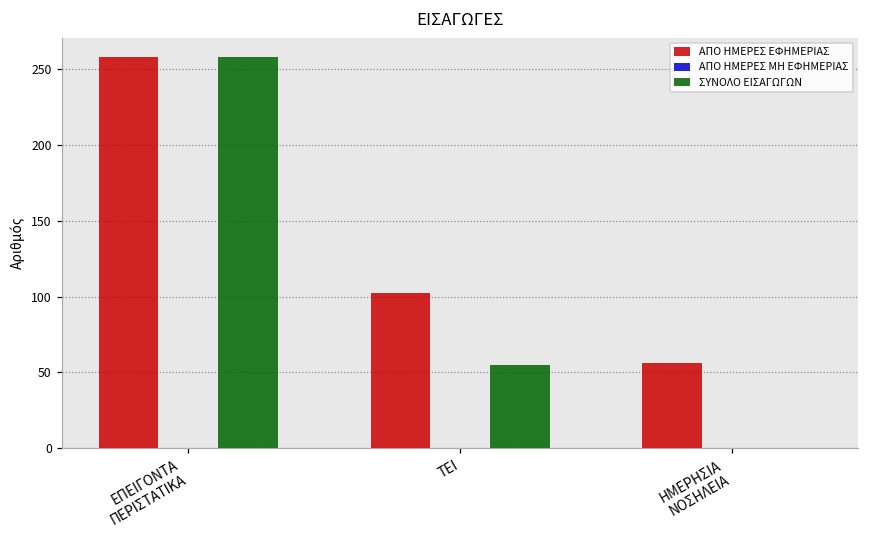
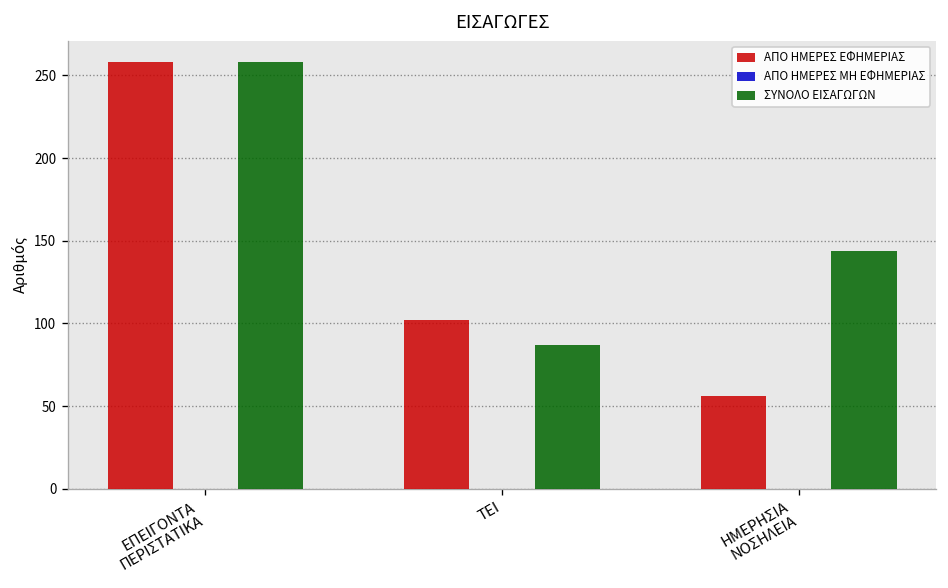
ΣΥΝΟΛΟ ΕΙΣΑΓΩΓΩΝ, ΤΕΙ: 55 -> 87
ΣΥΝΟΛΟ ΕΙΣΑΓΩΓΩΝ, ΗΜΕΡΗΣΙΑ ΝΟΣΗΛΕΙΑ: 0 -> 144
